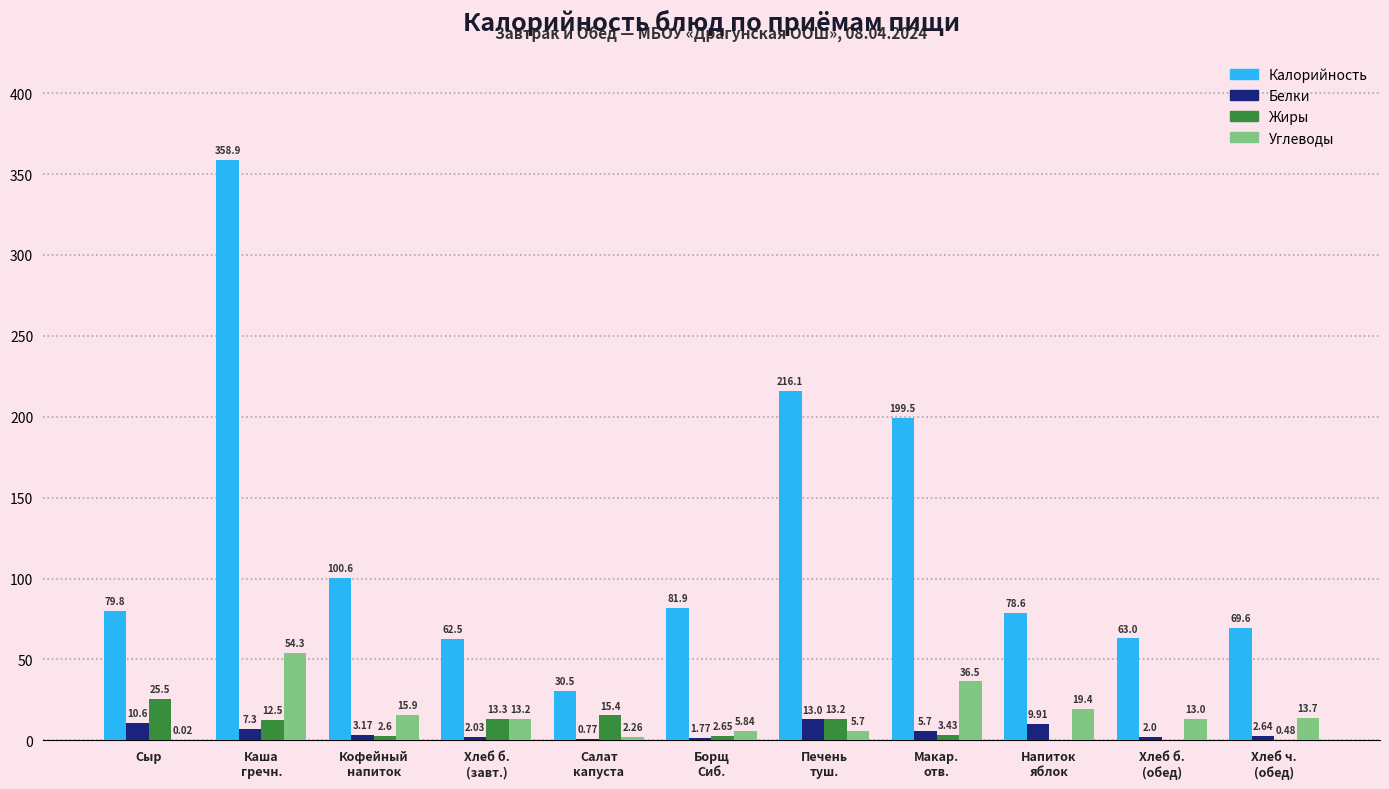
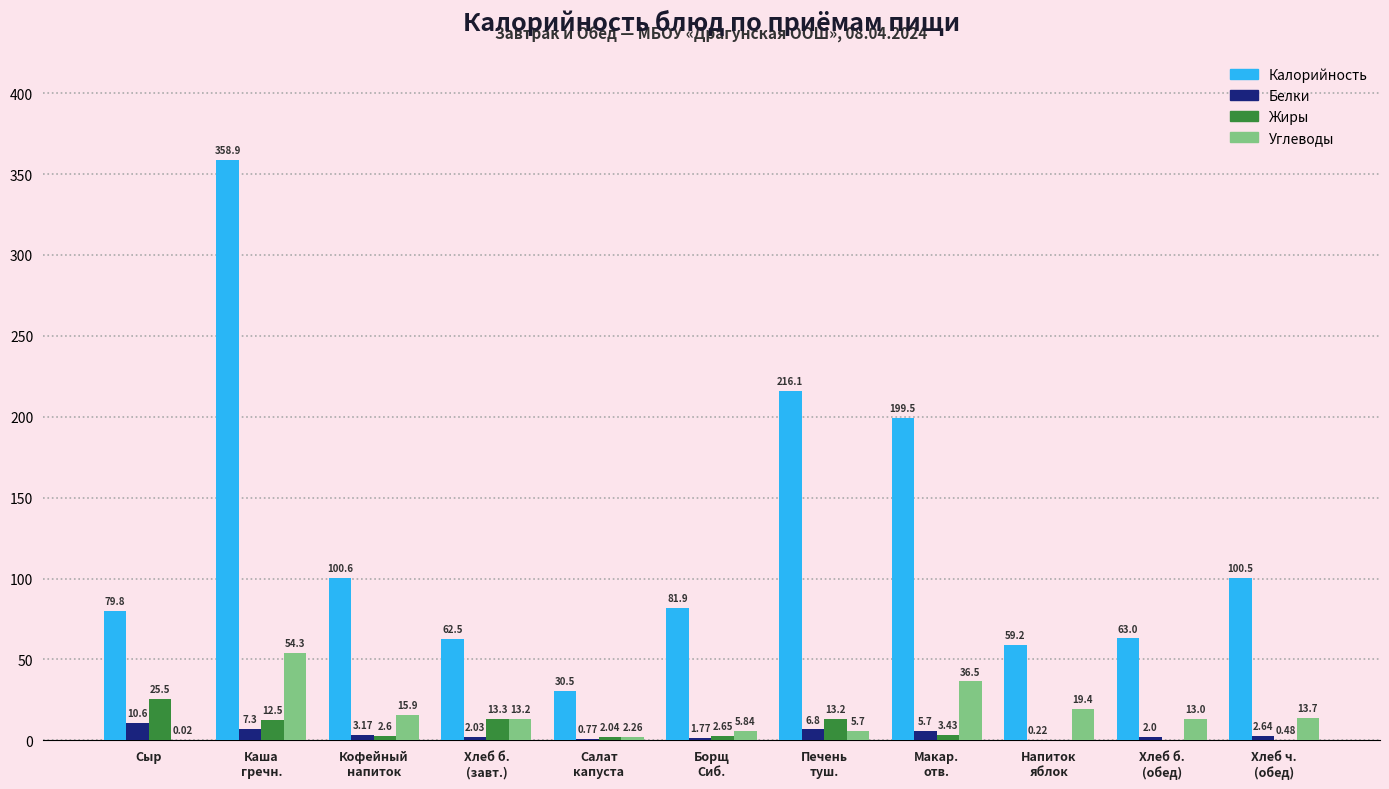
Жиры, Салат капуста: 15.4 -> 2.04
Белки, Печень туш.: 13.0 -> 6.8
Калорийность, Напиток яблок: 78.6 -> 59.2
Белки, Напиток яблок: 9.91 -> 0.22
Калорийность, Хлеб ч. (обед): 69.6 -> 100.5
